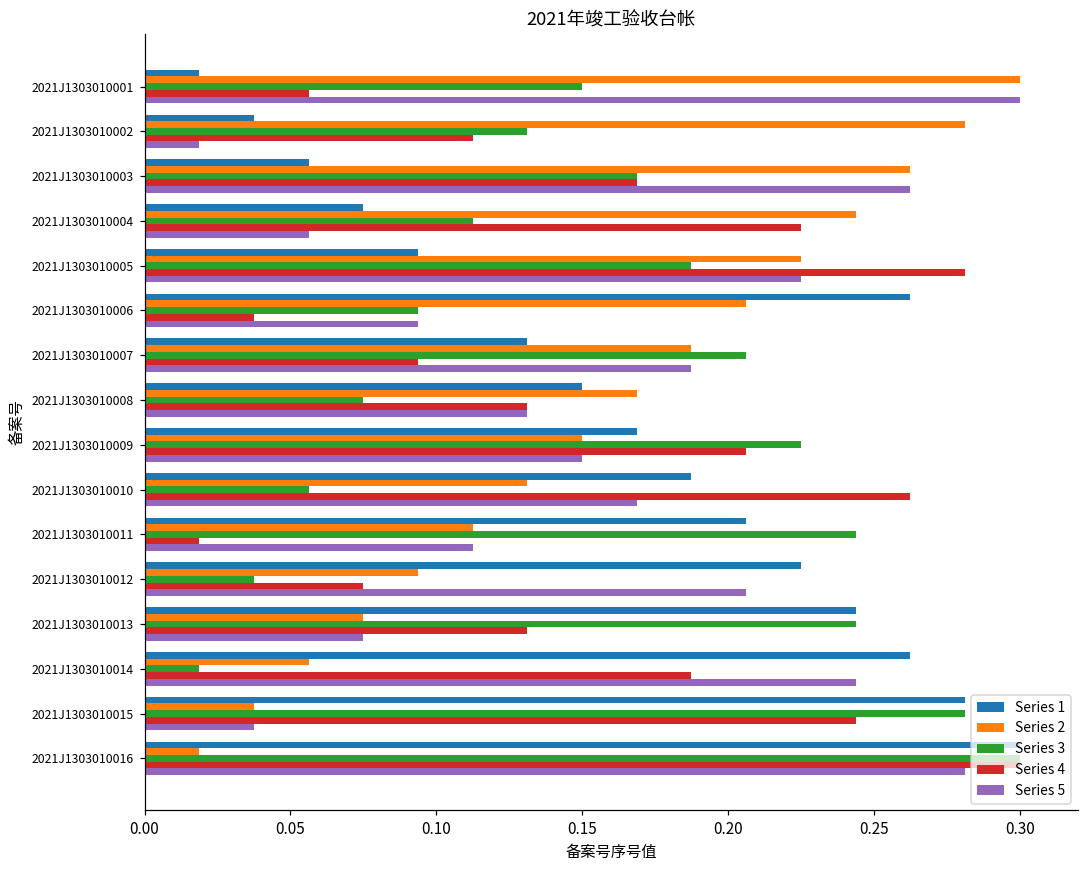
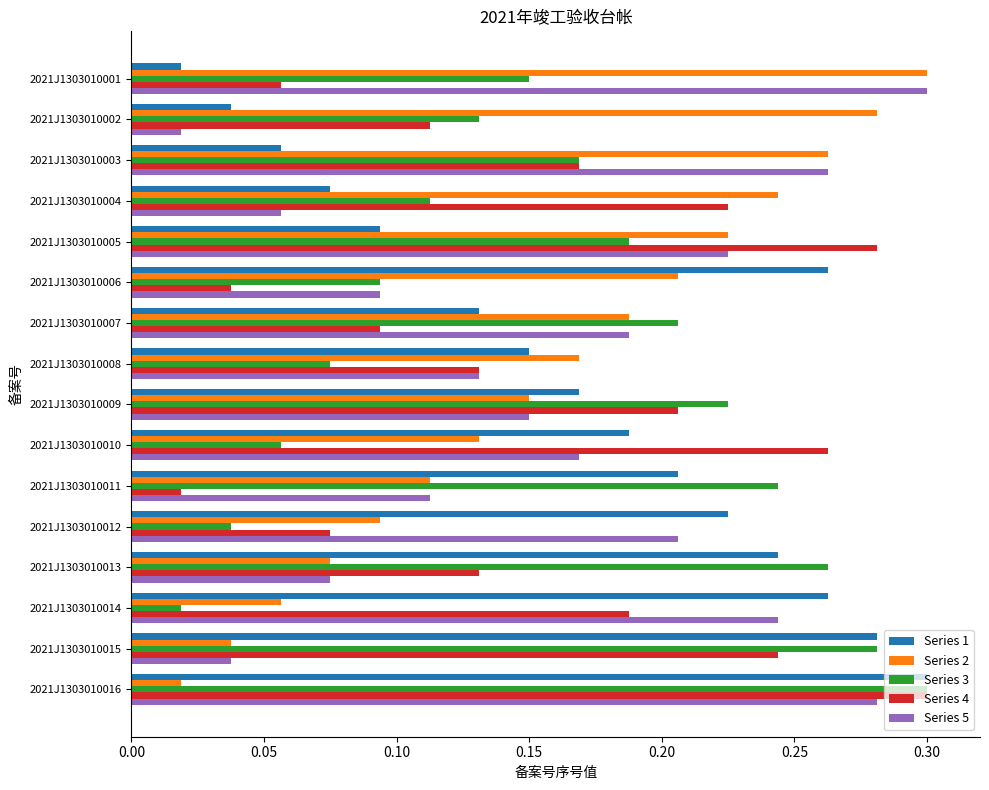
Series 3, 2021J1303010013: 0.244 -> 0.263
